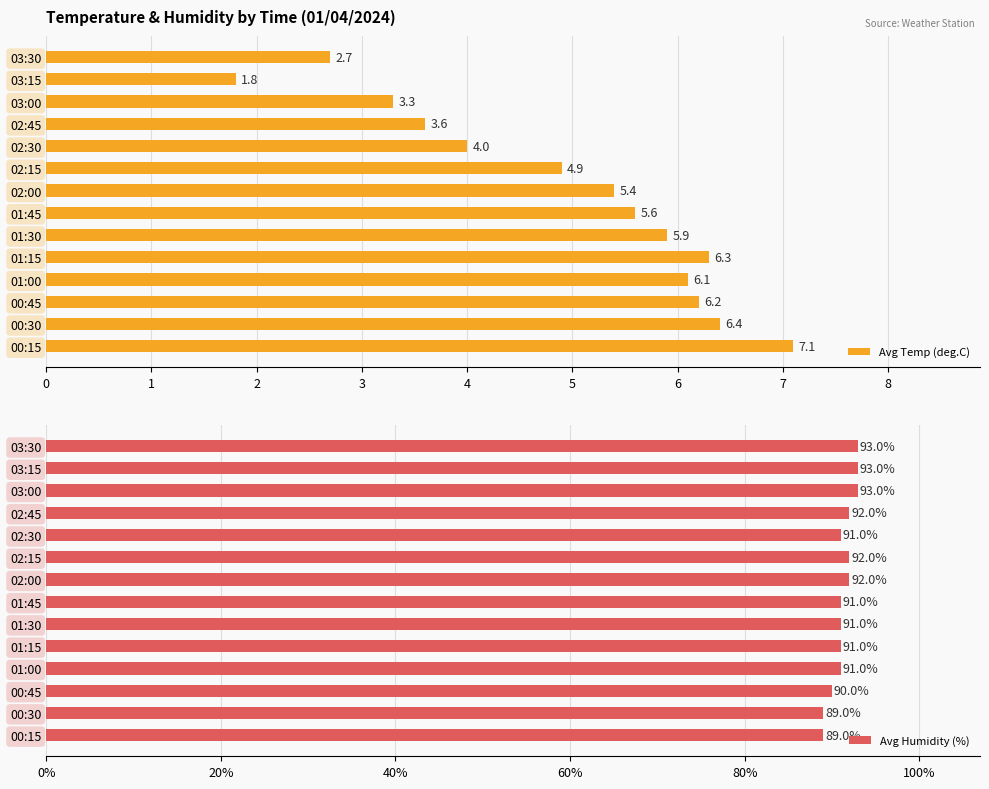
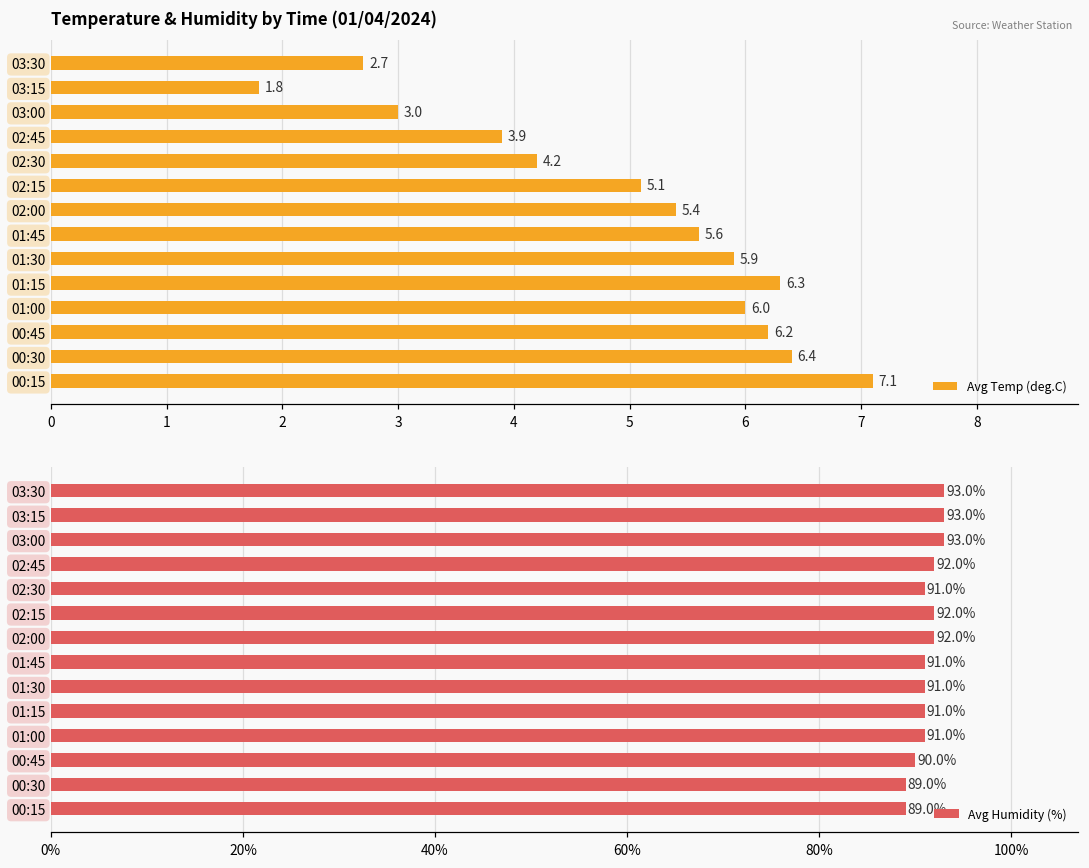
Temperature & Humidity by Time (01/04/2024), 03:00: 3.3 -> 3.0
Temperature & Humidity by Time (01/04/2024), 02:45: 3.6 -> 3.9
Temperature & Humidity by Time (01/04/2024), 02:30: 4.0 -> 4.2
Temperature & Humidity by Time (01/04/2024), 02:15: 4.9 -> 5.1
Temperature & Humidity by Time (01/04/2024), 01:00: 6.1 -> 6.0
